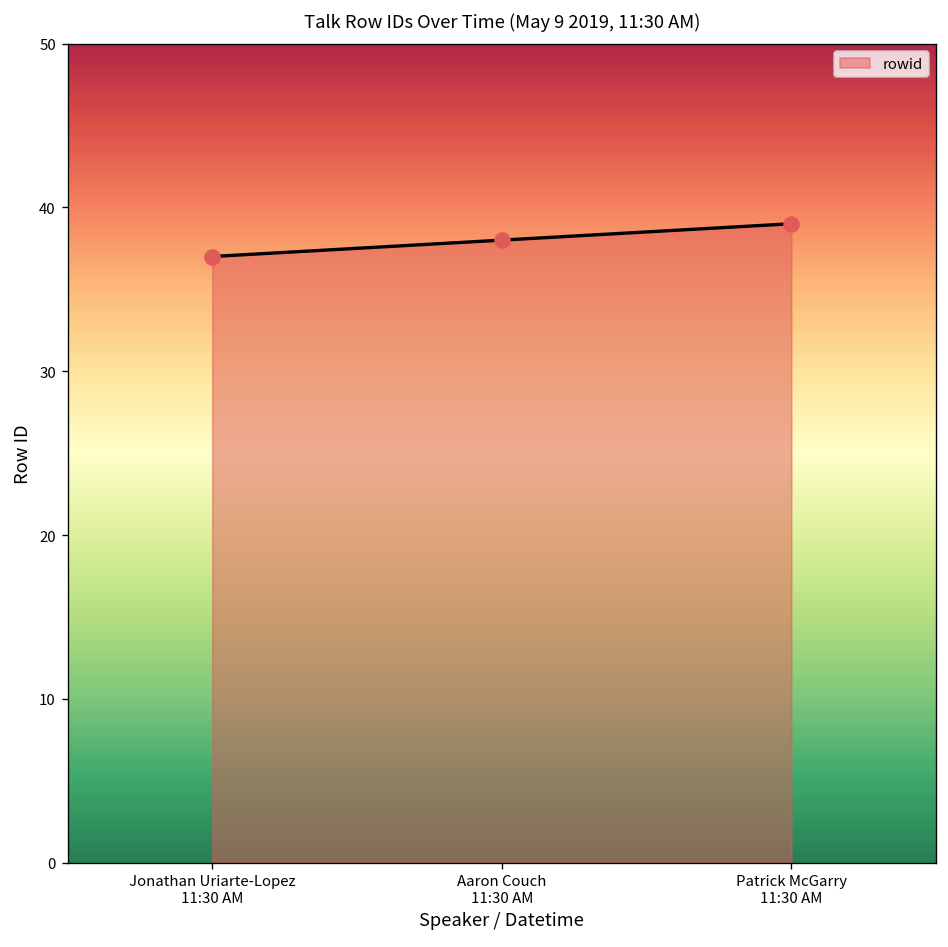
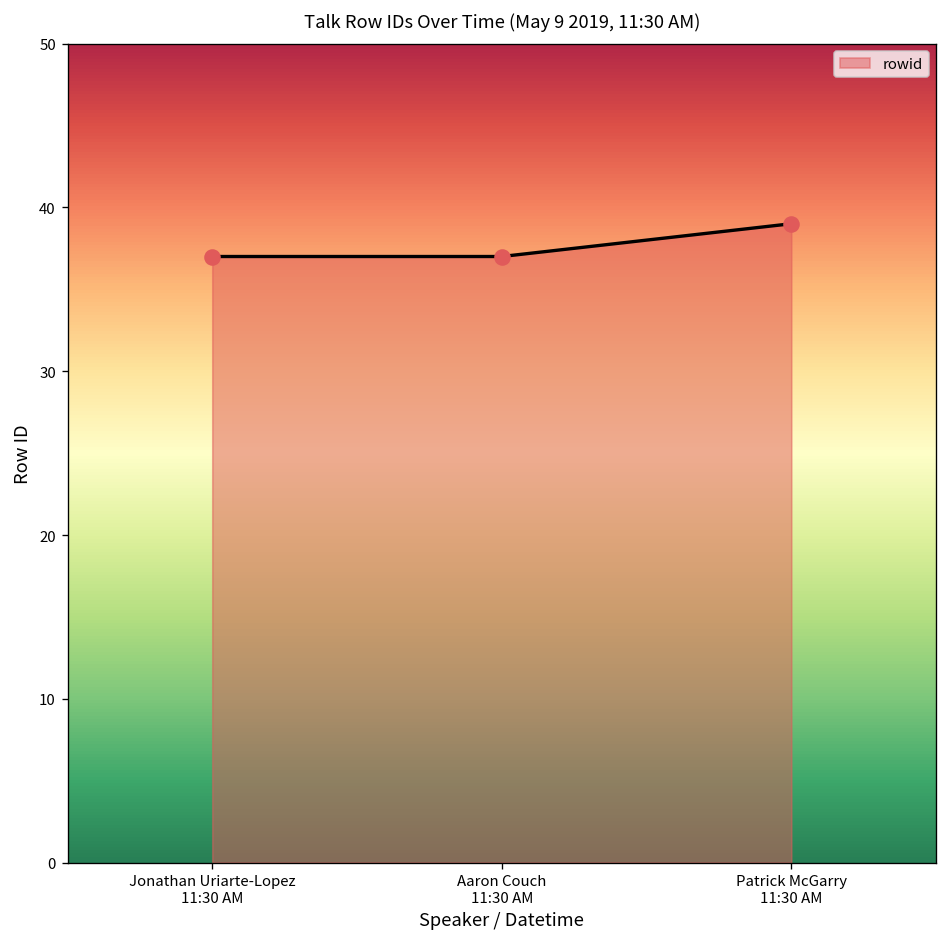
Aaron Couch 11:30 AM: 38 -> 37
